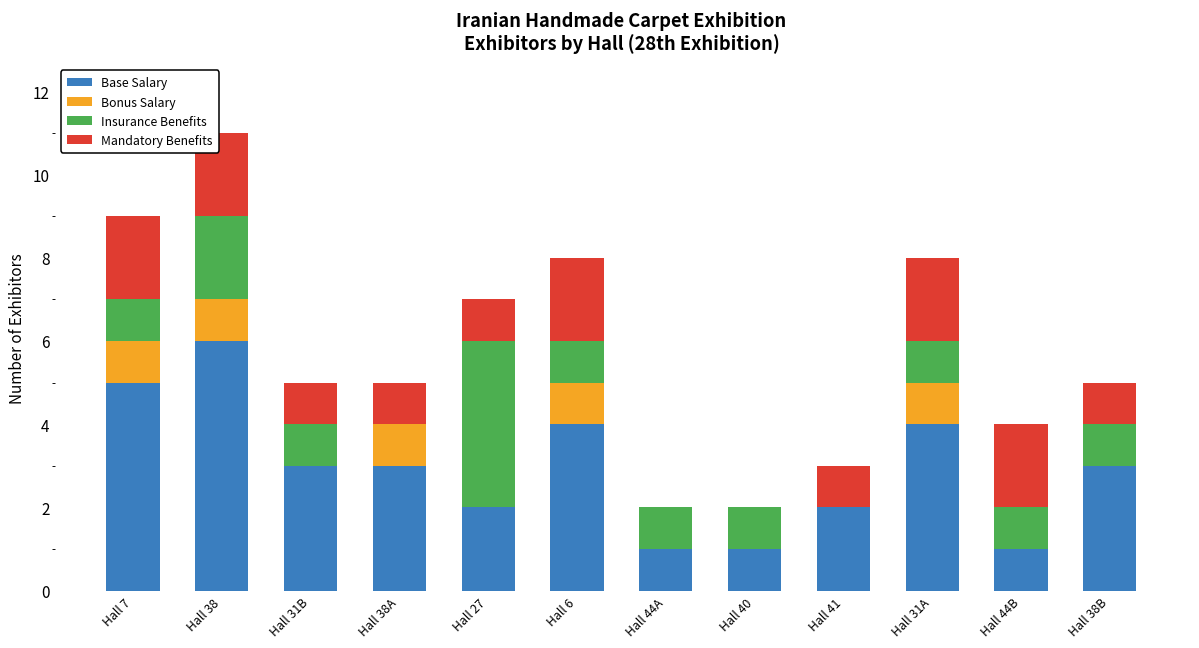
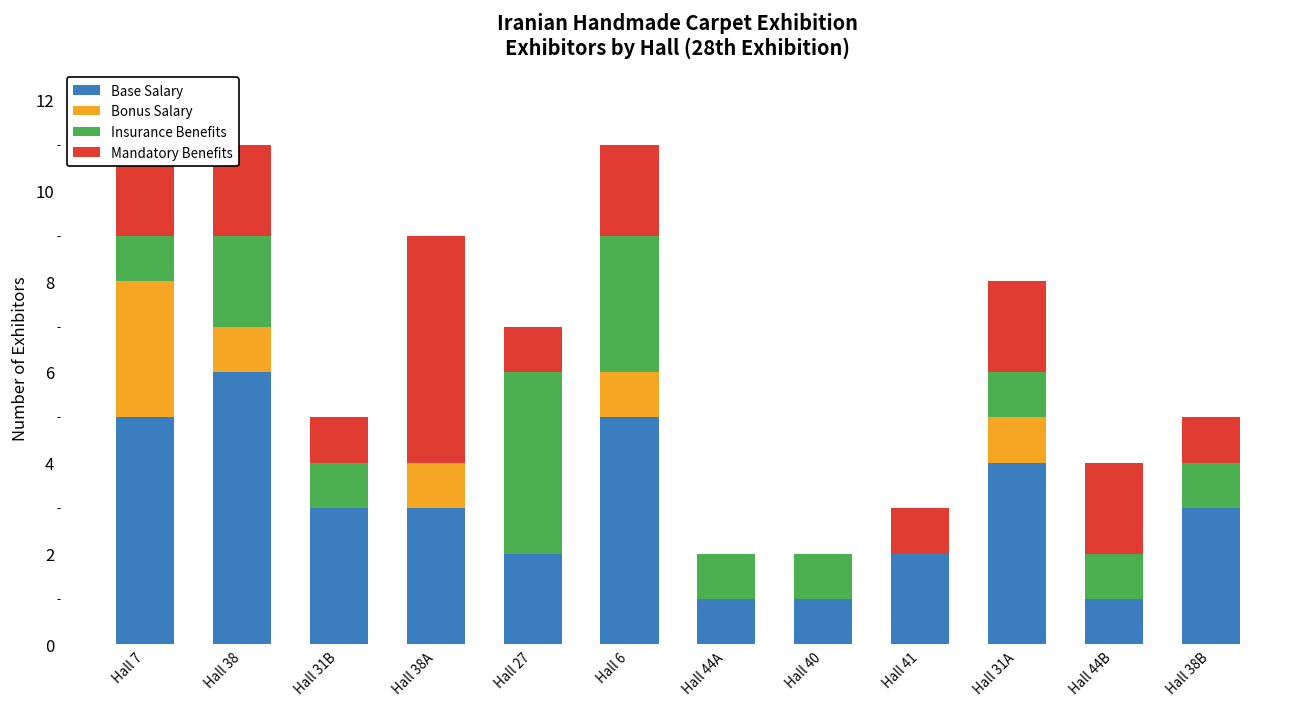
Bonus Salary, Hall 7: 1 -> 3
Mandatory Benefits, Hall 38A: 1 -> 5
Base Salary, Hall 6: 4 -> 5
Insurance Benefits, Hall 6: 1 -> 3
